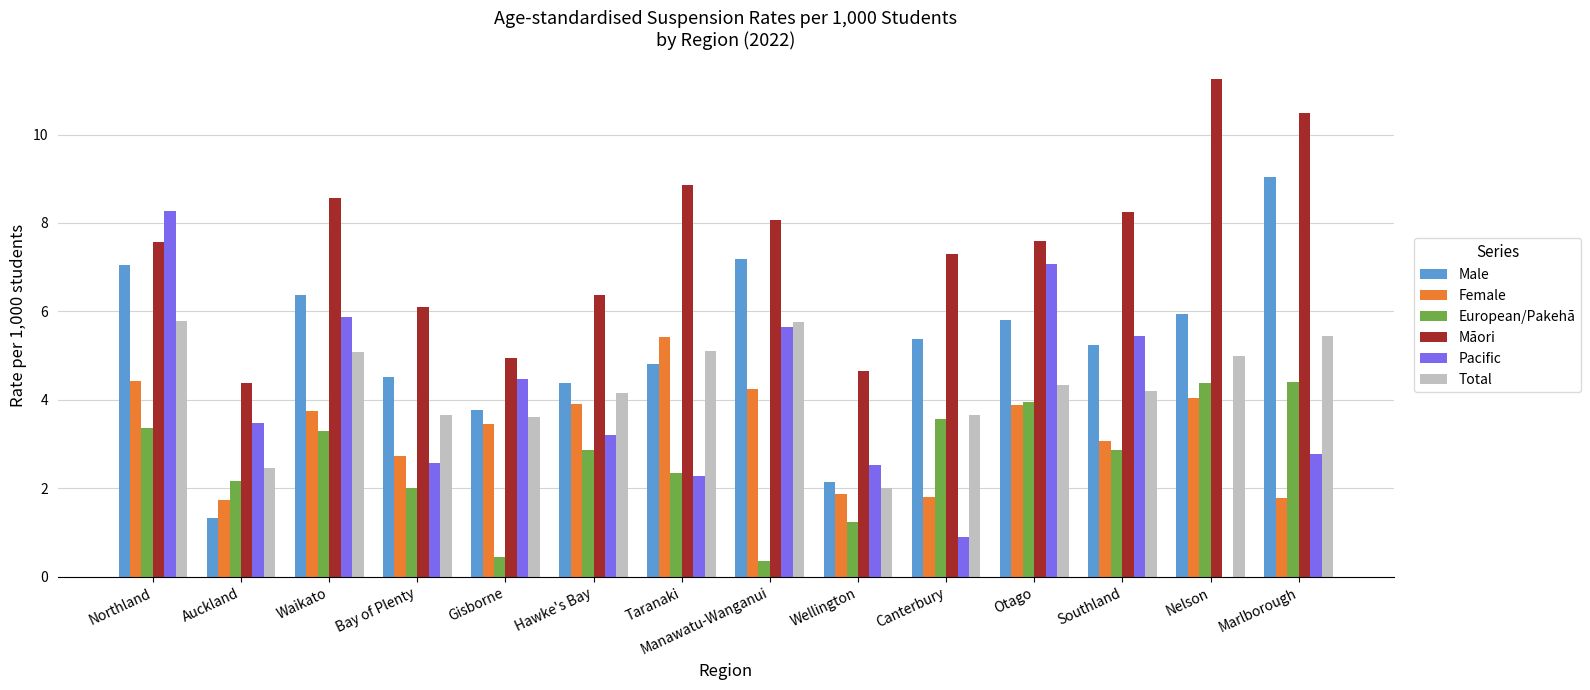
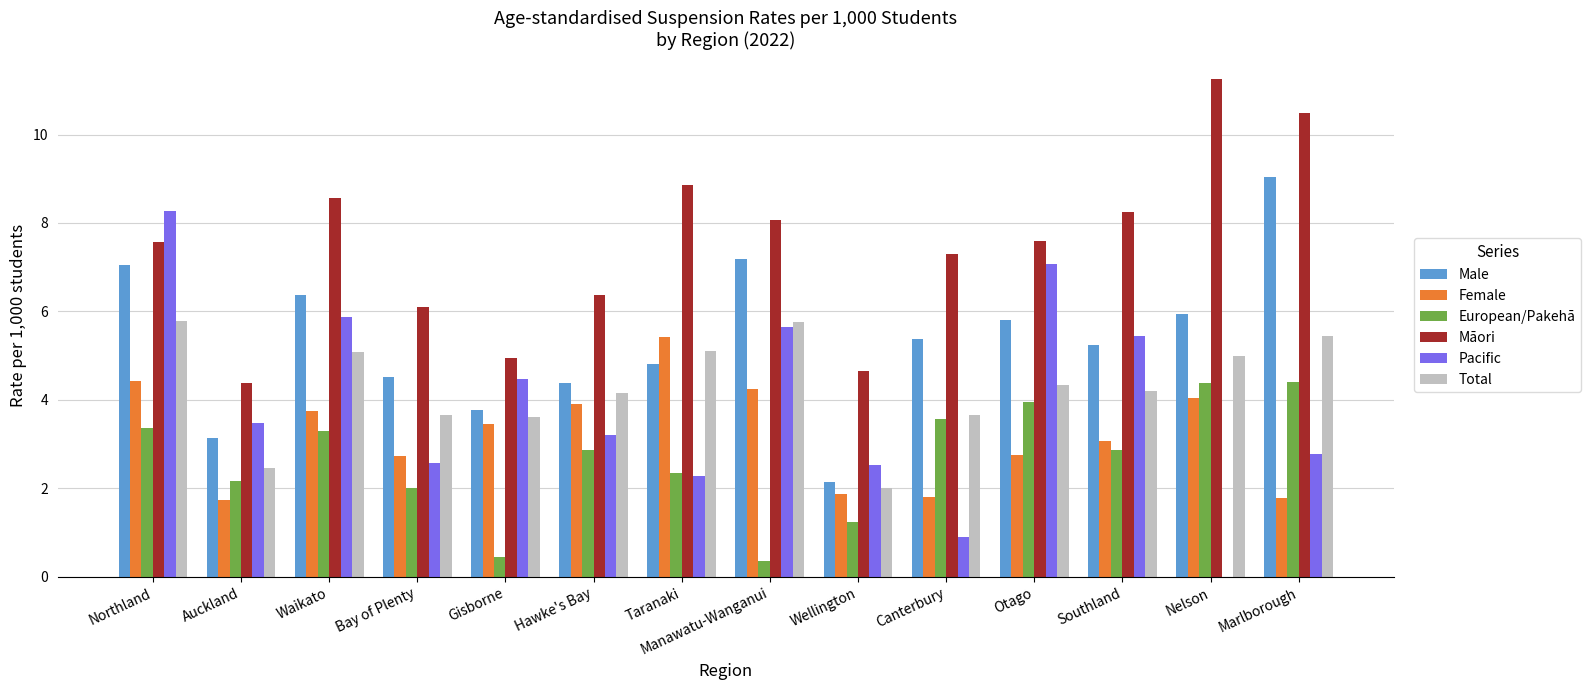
Male, Auckland: 1.3 -> 3.1
Female, Otago: 3.9 -> 2.7
